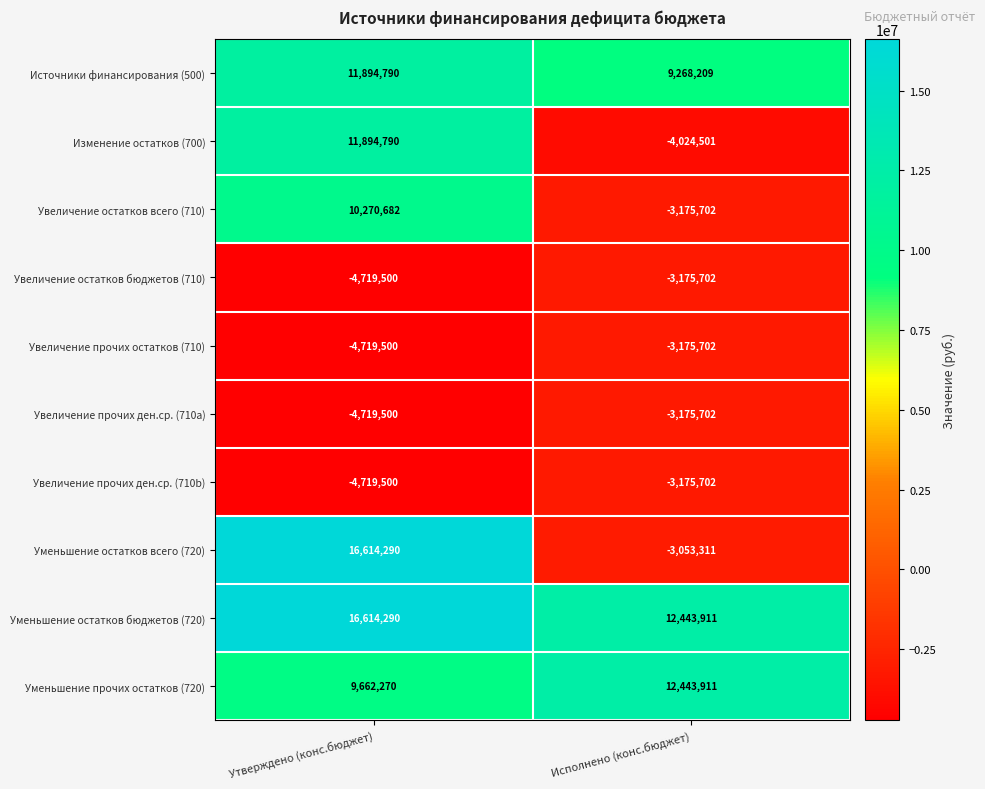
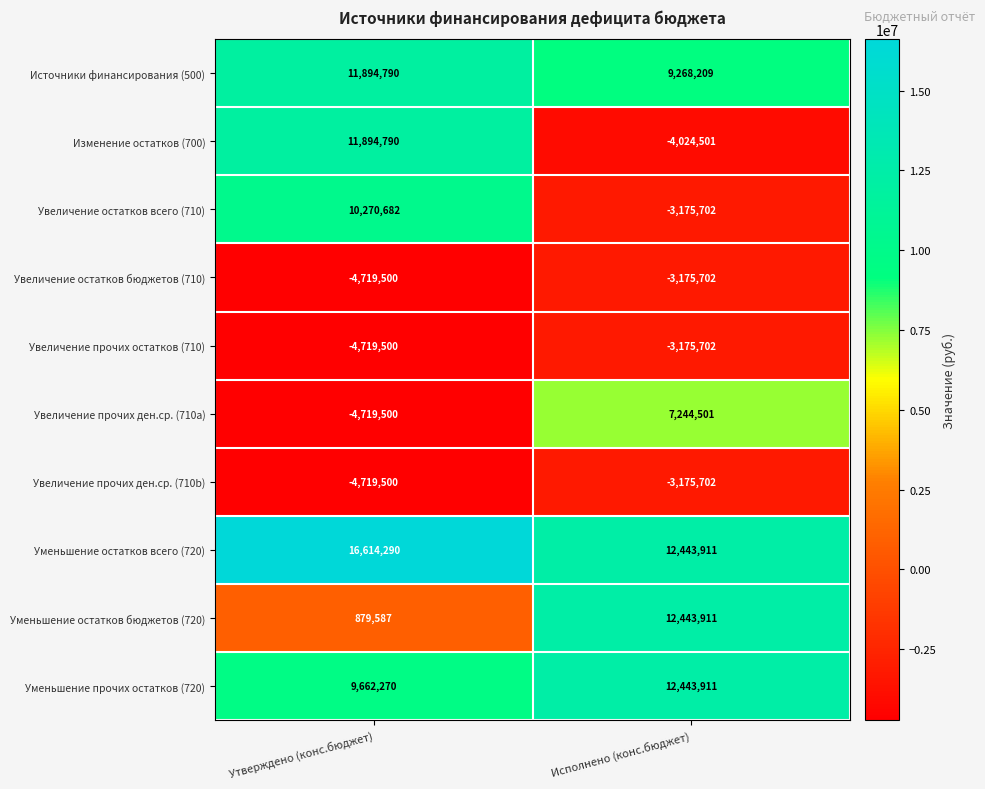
Увеличение прочих ден.ср. (710a), Исполнено (конс.бюджет): -3,175,702 -> 7,244,501
Уменьшение остатков всего (720), Исполнено (конс.бюджет): -3,053,311 -> 12,443,911
Уменьшение остатков бюджетов (720), Утверждено (конс.бюджет): 16,614,290 -> 879,587
